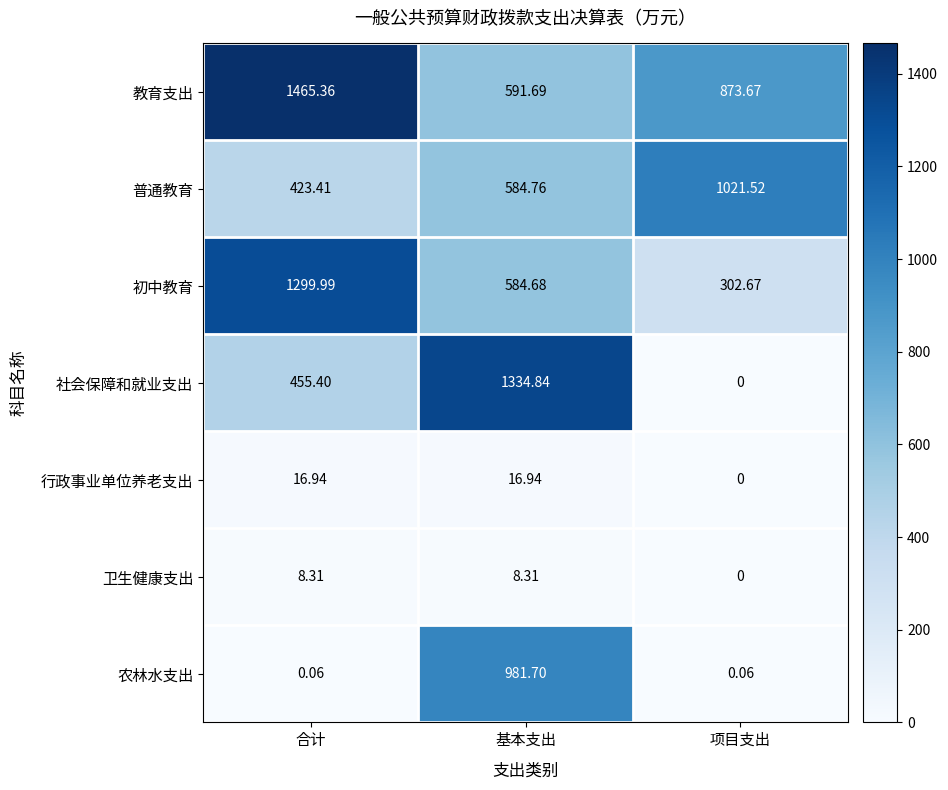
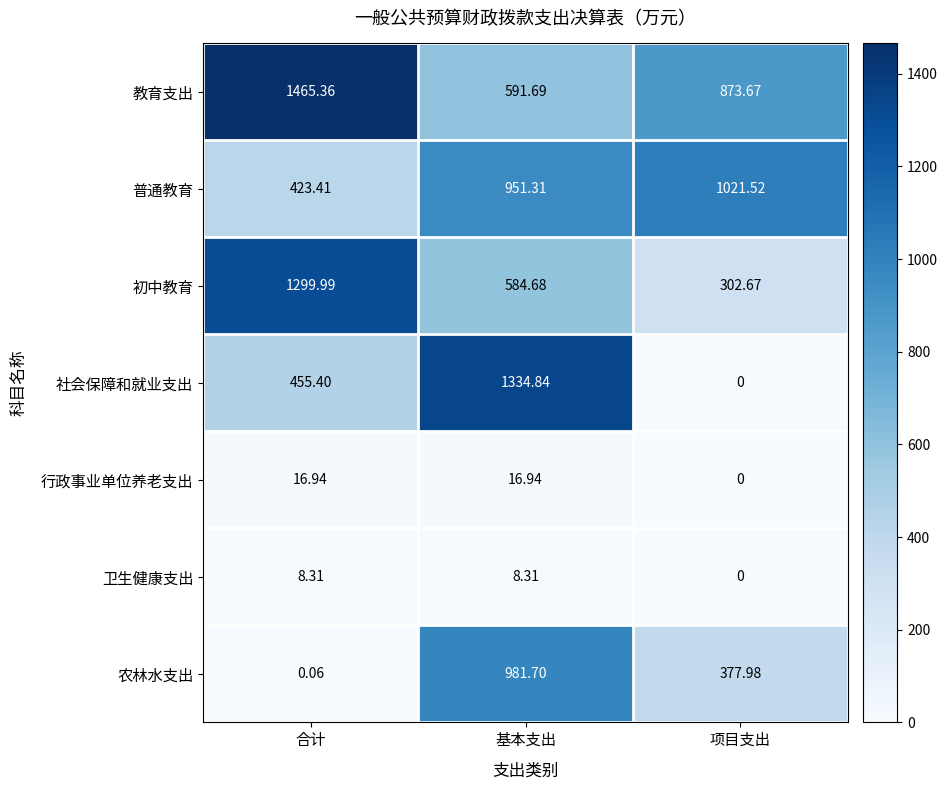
普通教育, 基本支出: 584.76 -> 951.31
农林水支出, 项目支出: 0.06 -> 377.98
